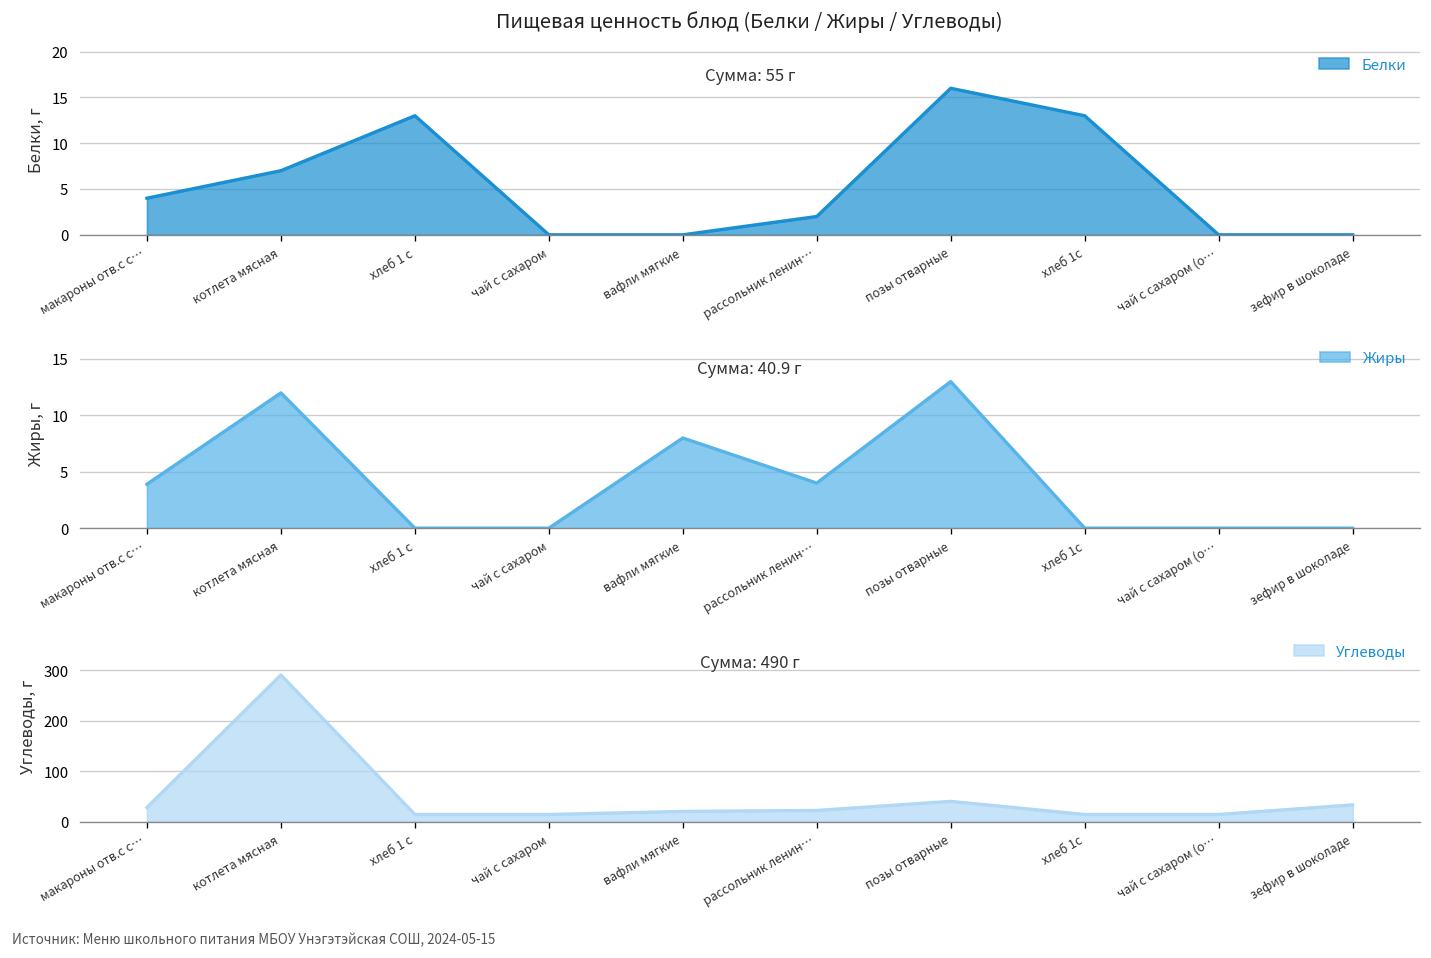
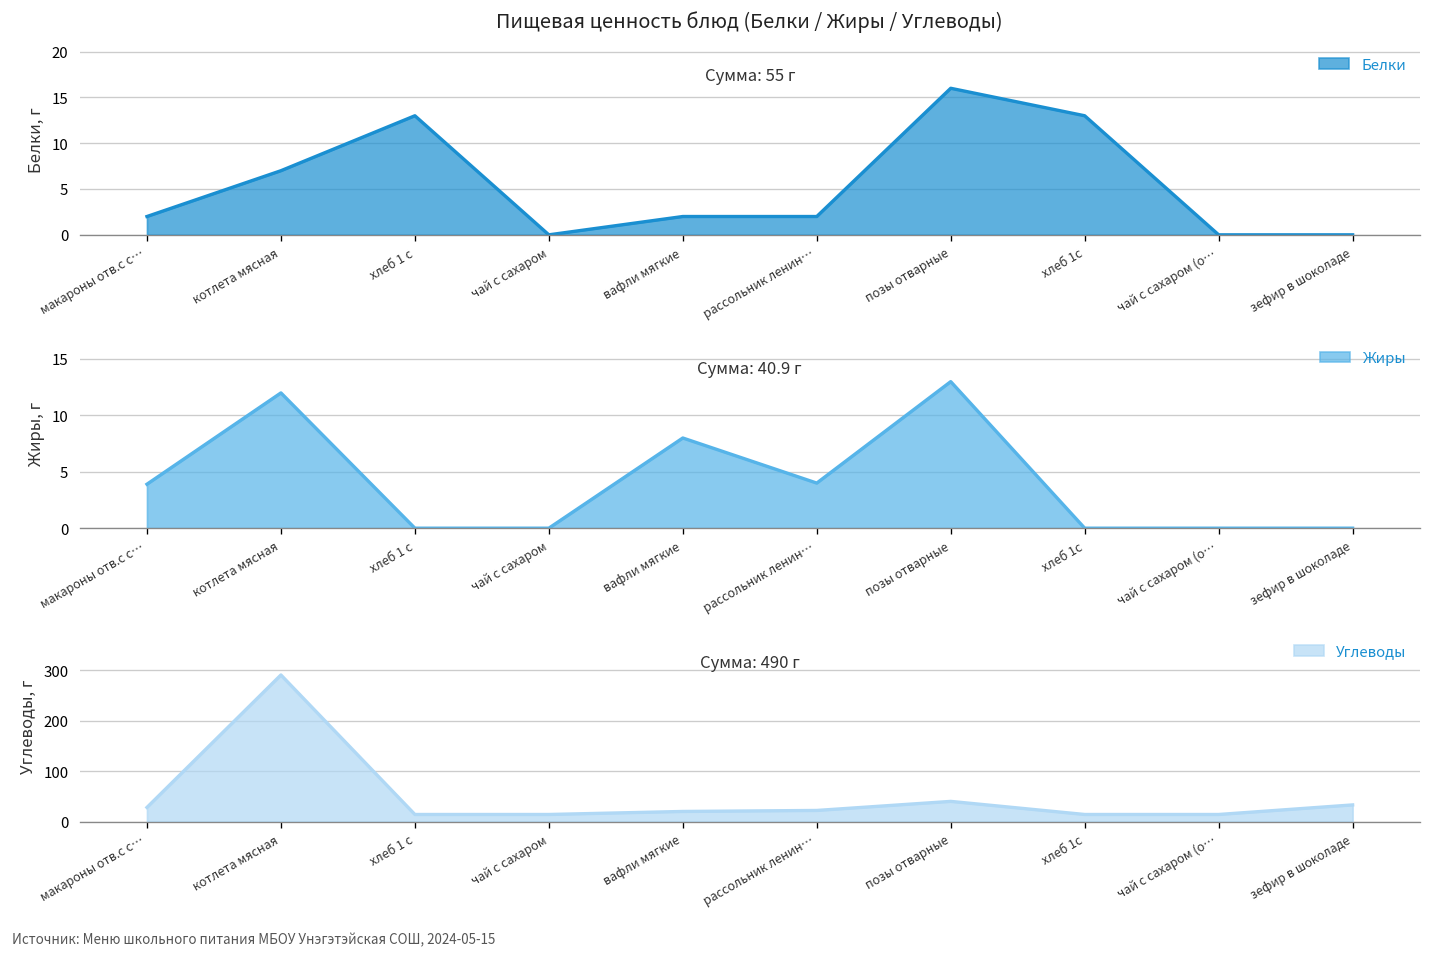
Пищевая ценность блюд (Белки / Жиры / Углеводы), макароны отв.с с…: 4 -> 2
Пищевая ценность блюд (Белки / Жиры / Углеводы), вафли мягкие: 0 -> 2
